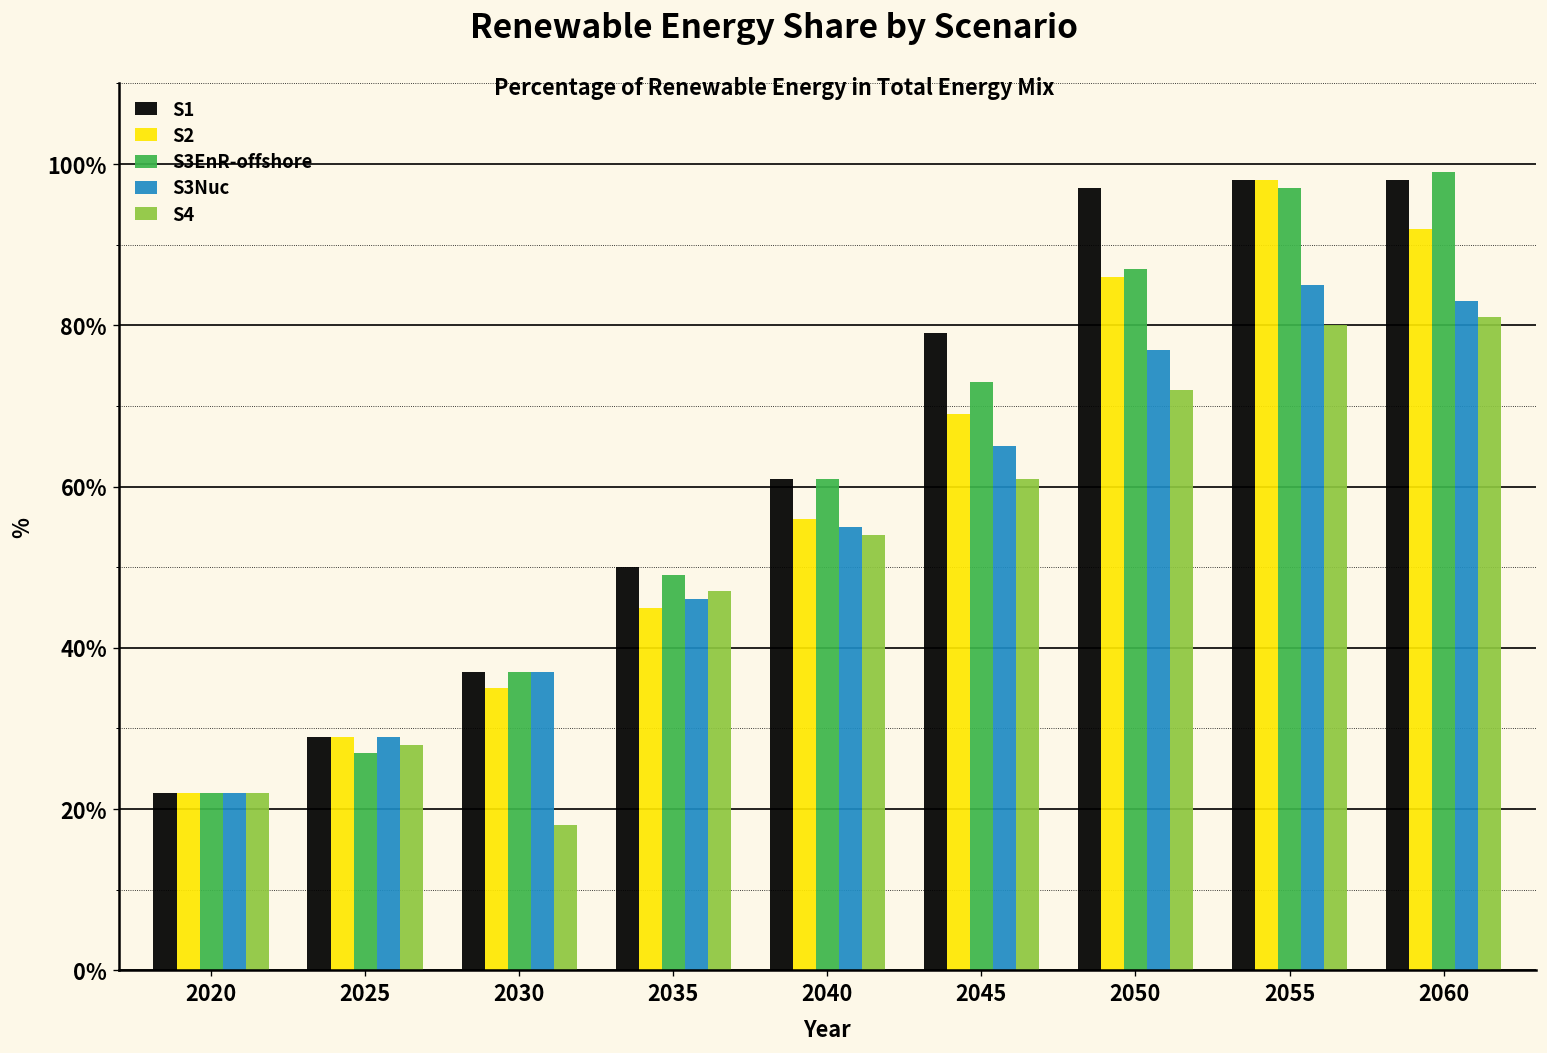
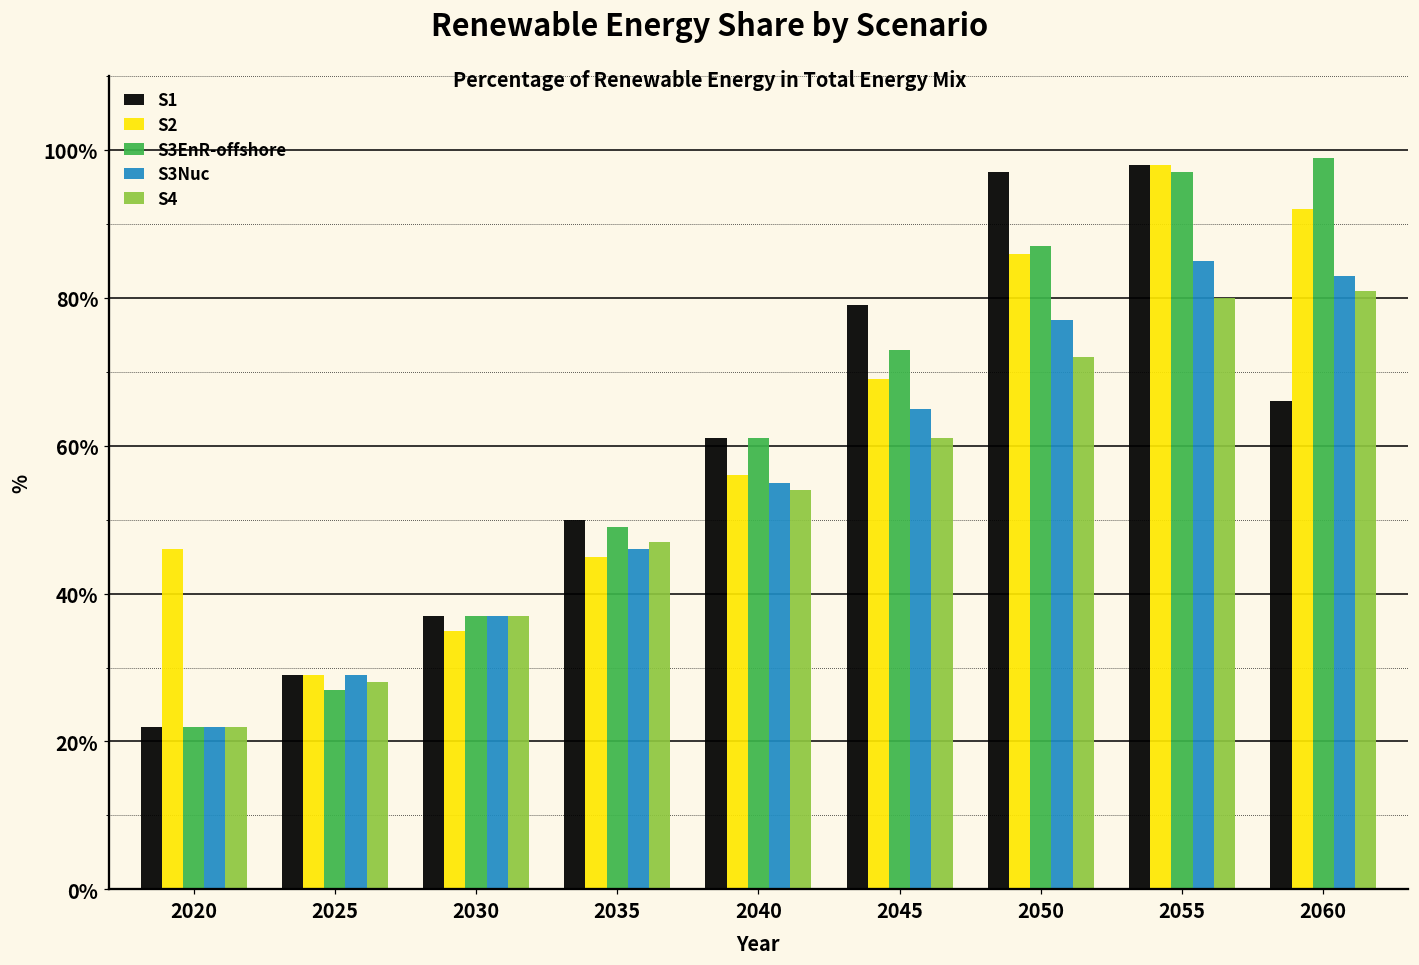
S2, 2020: 22% -> 46%
S4, 2030: 18% -> 37%
S1, 2060: 98% -> 66%
